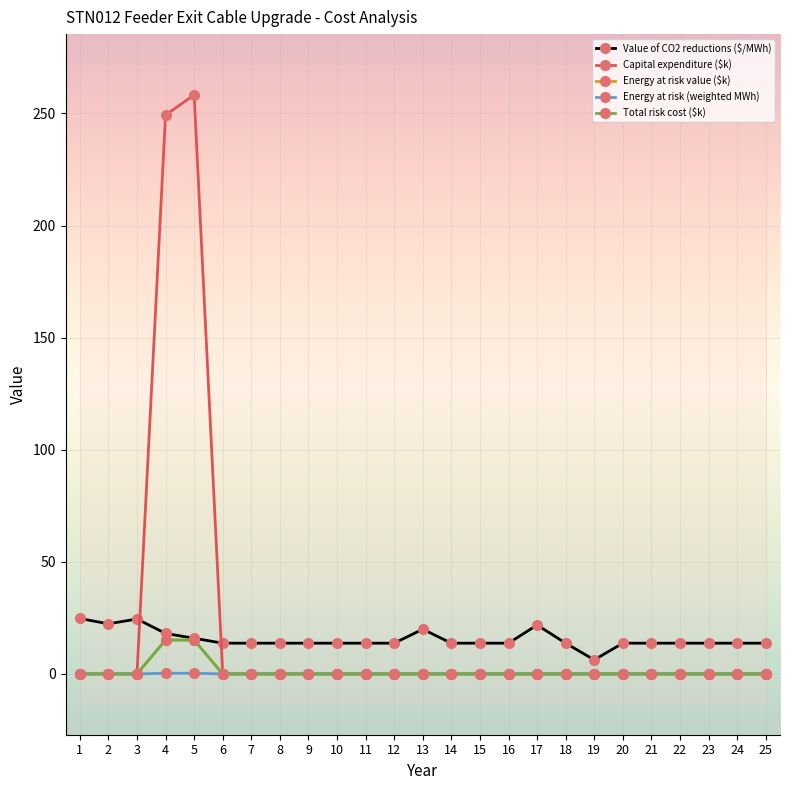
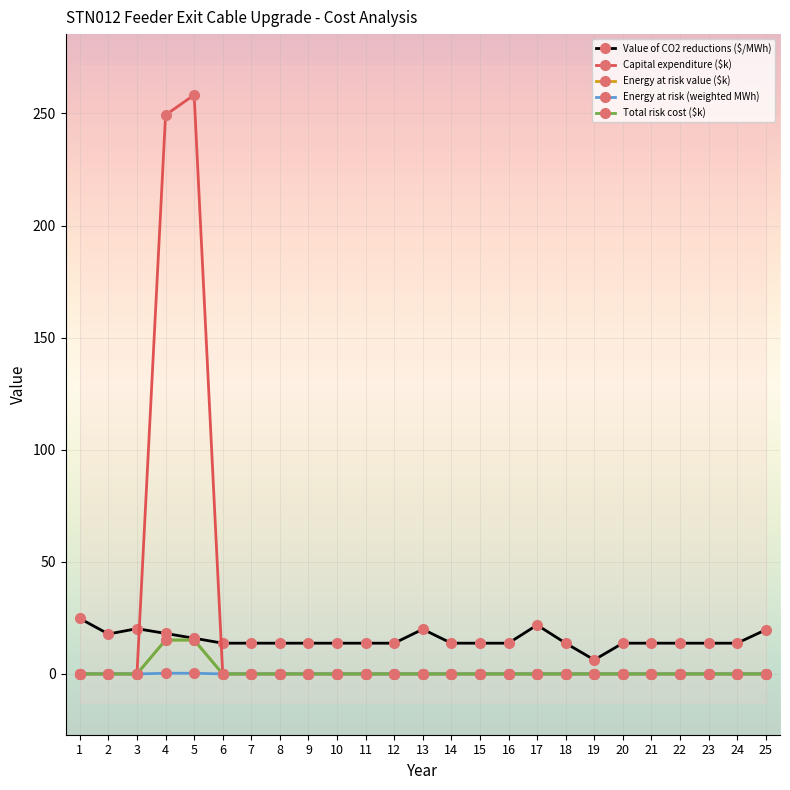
Value of CO2 reductions ($/MWh), 2: 22 -> 18
Value of CO2 reductions ($/MWh), 3: 25 -> 20
Value of CO2 reductions ($/MWh), 25: 14 -> 20
